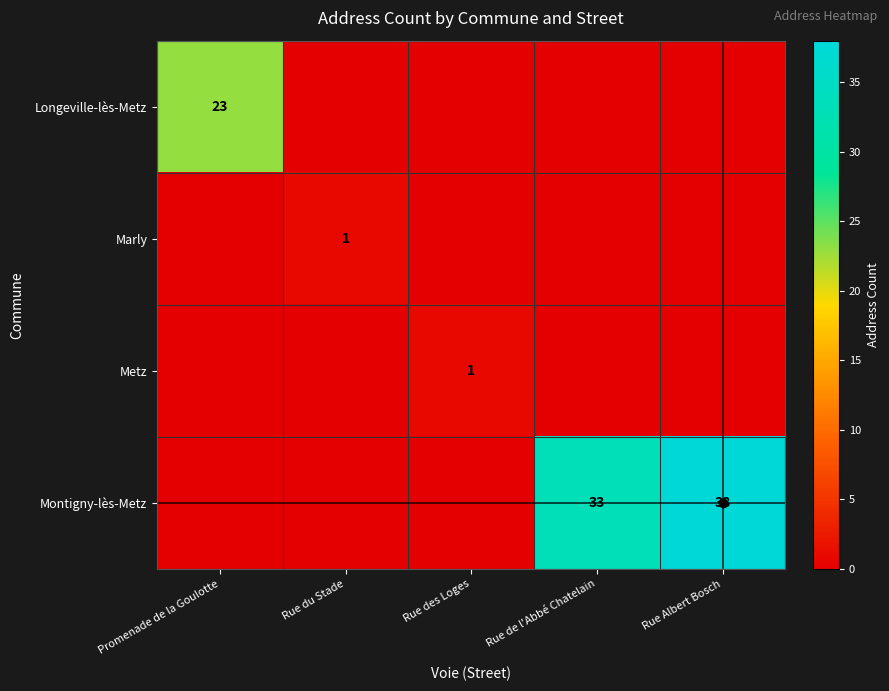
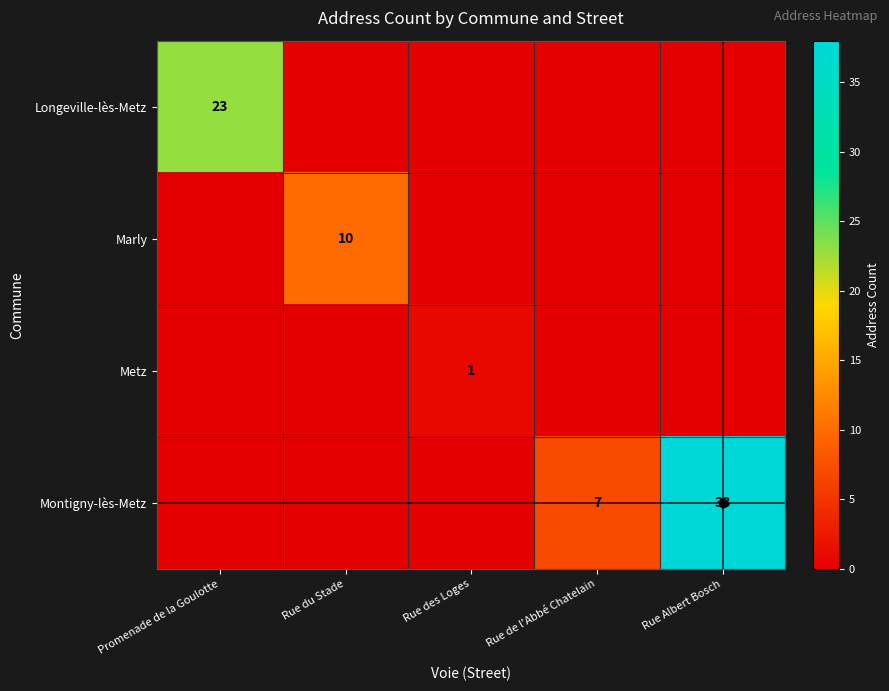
Marly, Rue du Stade: 1 -> 10
Montigny-lès-Metz, Rue de l'Abbé Chatelain: 33 -> 7
